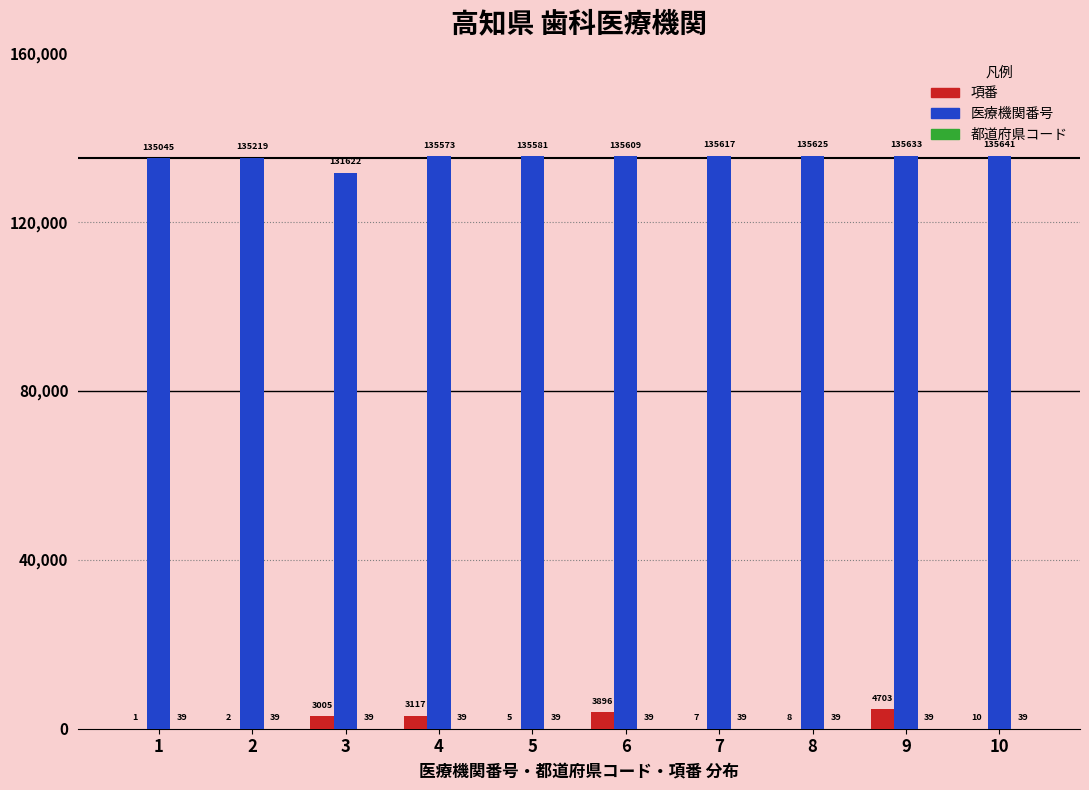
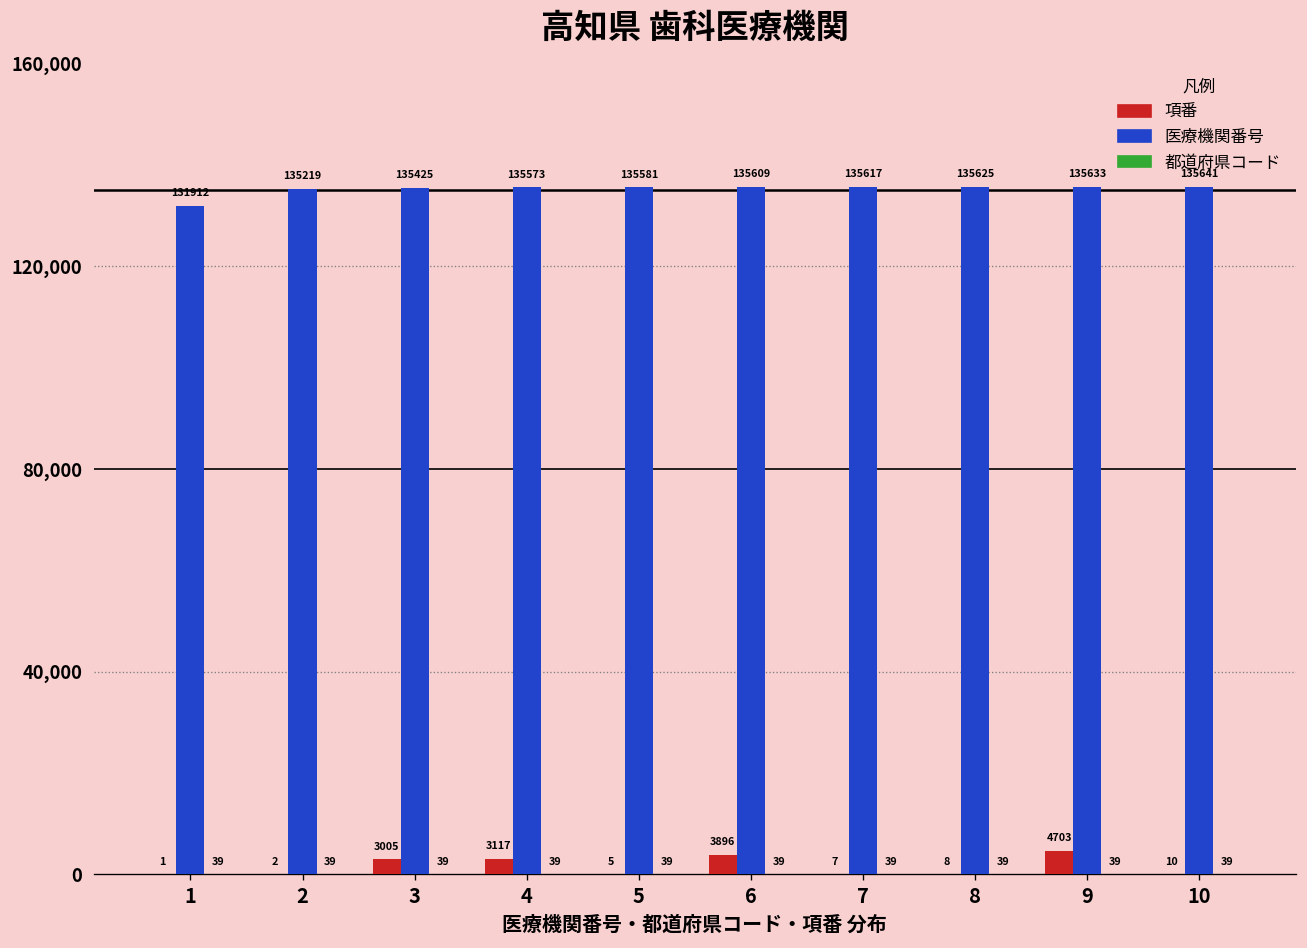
医療機関番号, 1: 135045 -> 131912
医療機関番号, 3: 131622 -> 135425
